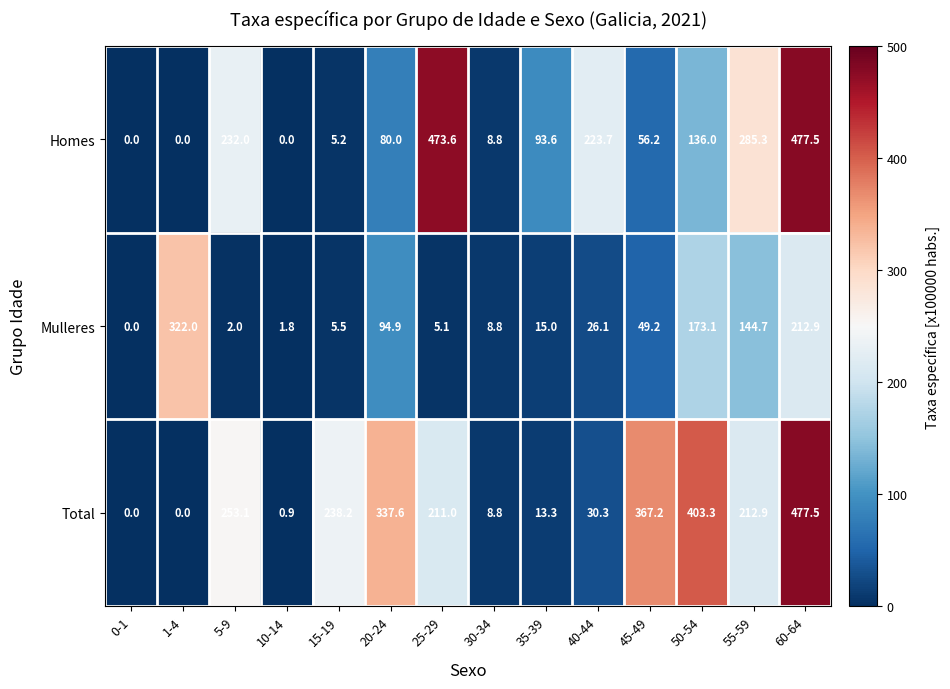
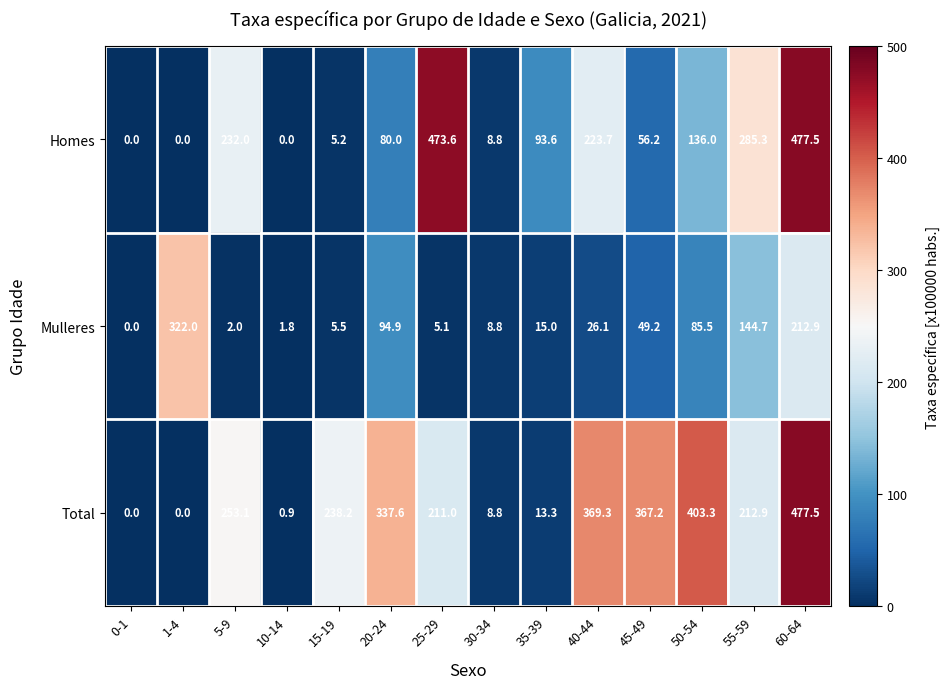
Mulleres, 50-54: 173.1 -> 85.5
Total, 40-44: 30.3 -> 369.3
